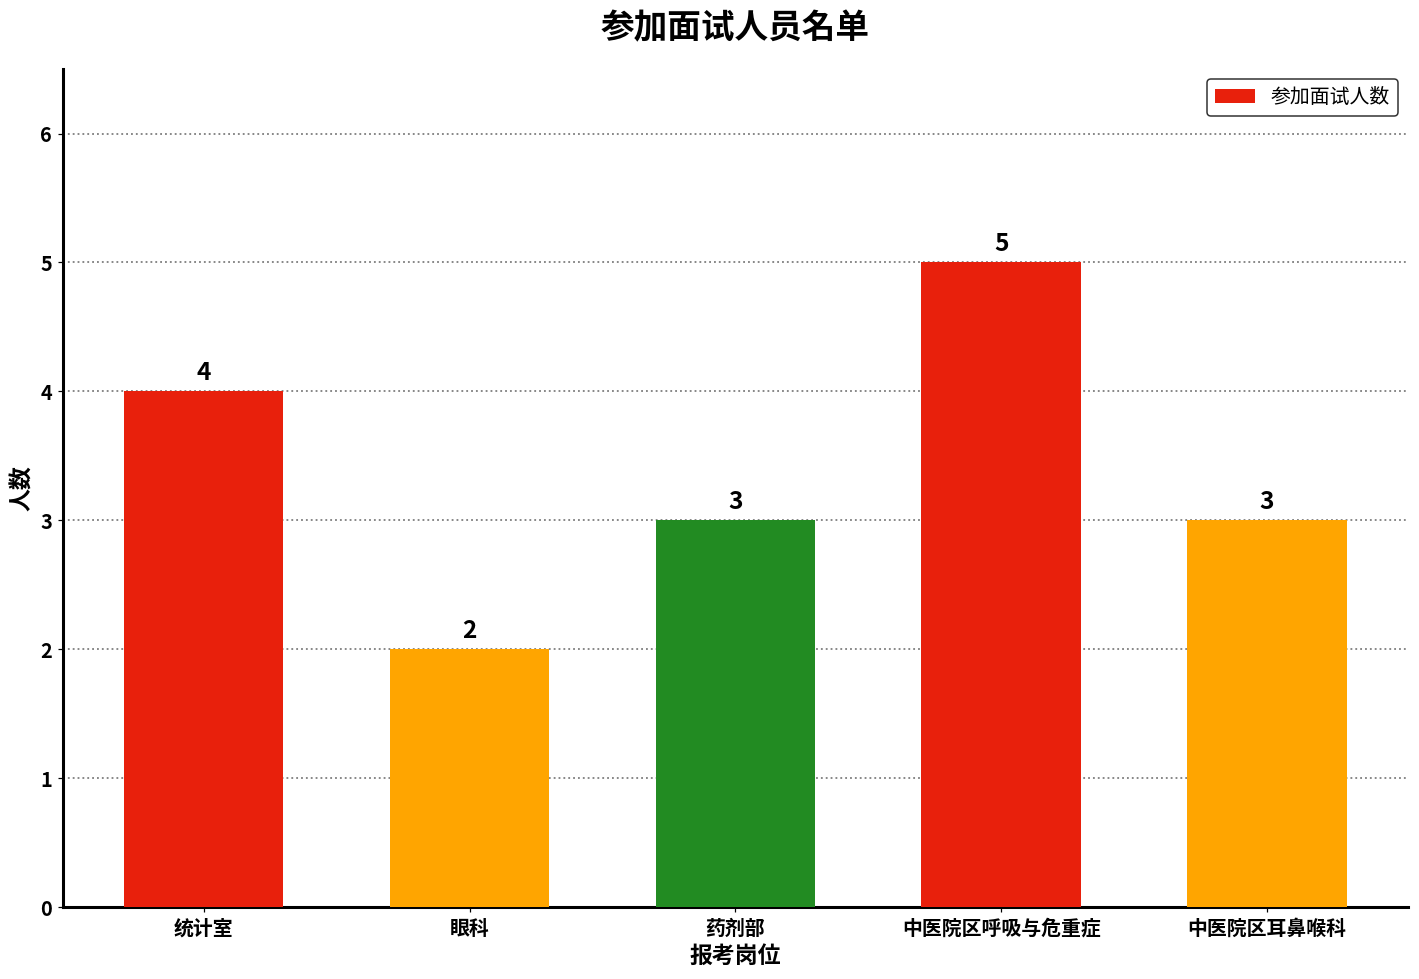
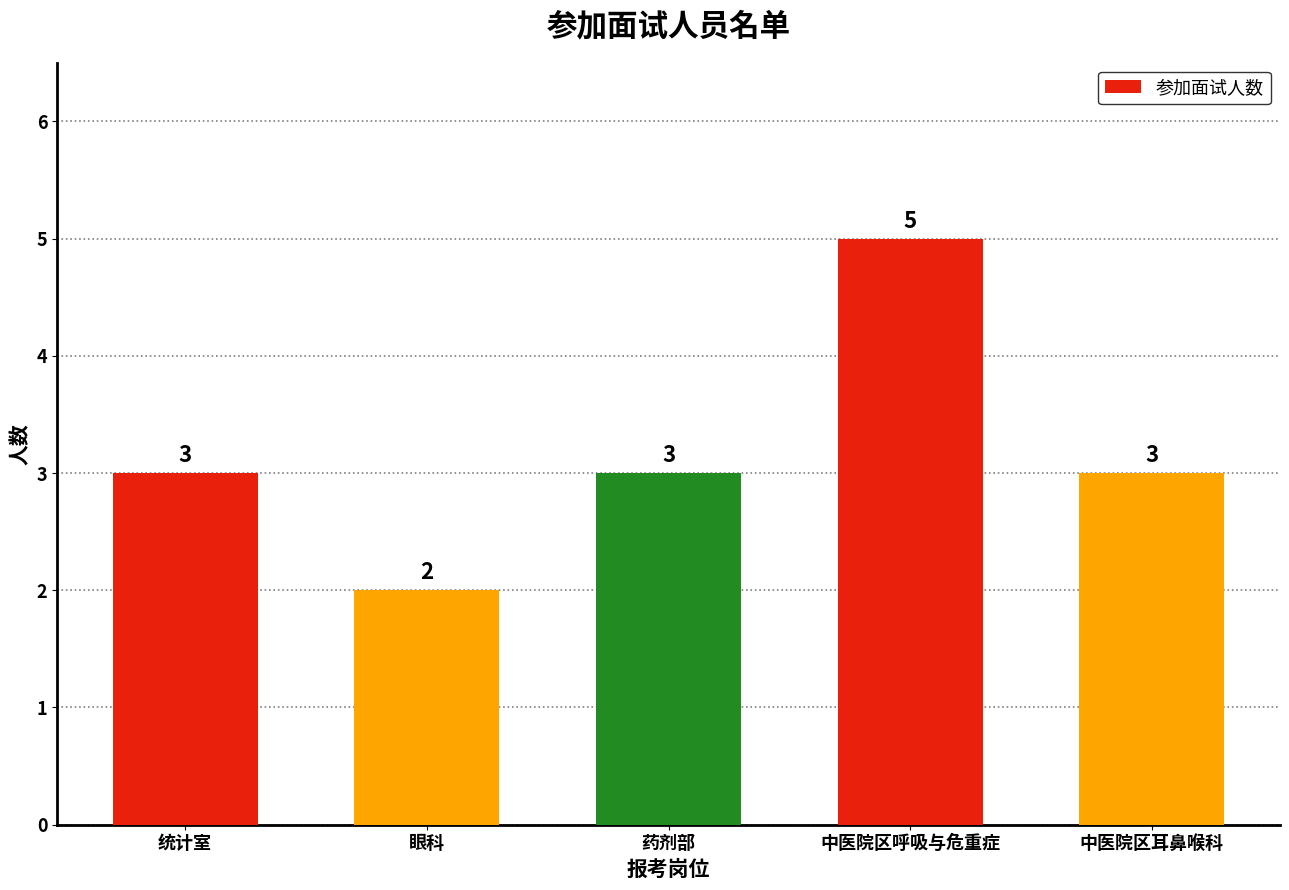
统计室: 4 -> 3
